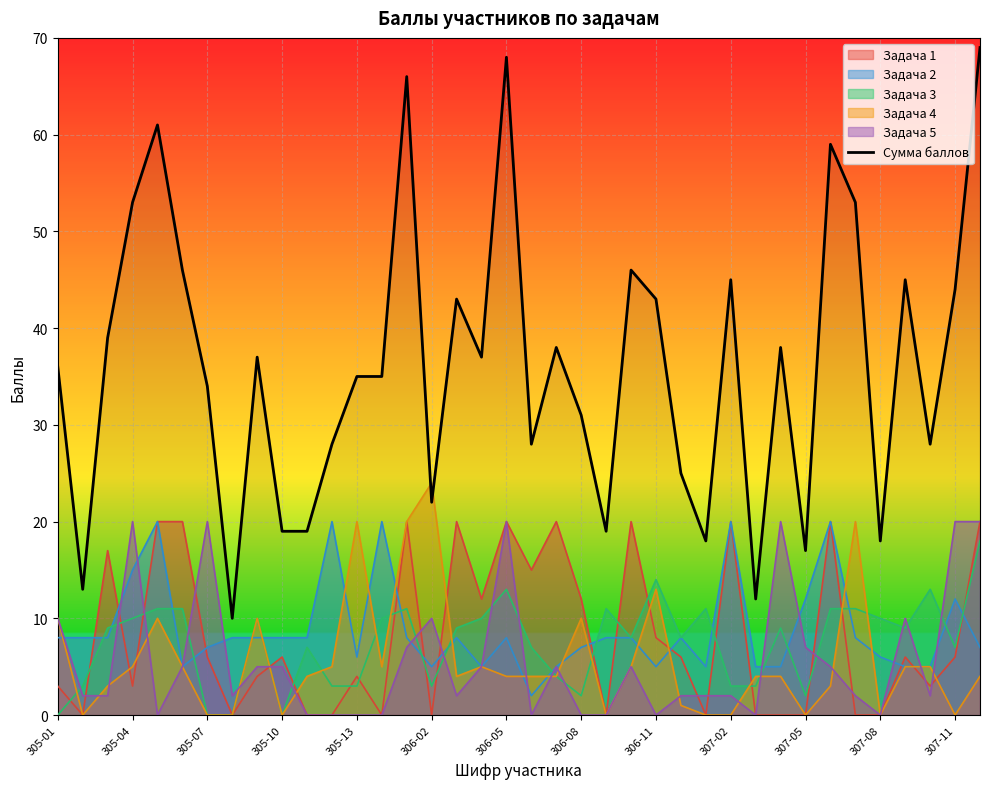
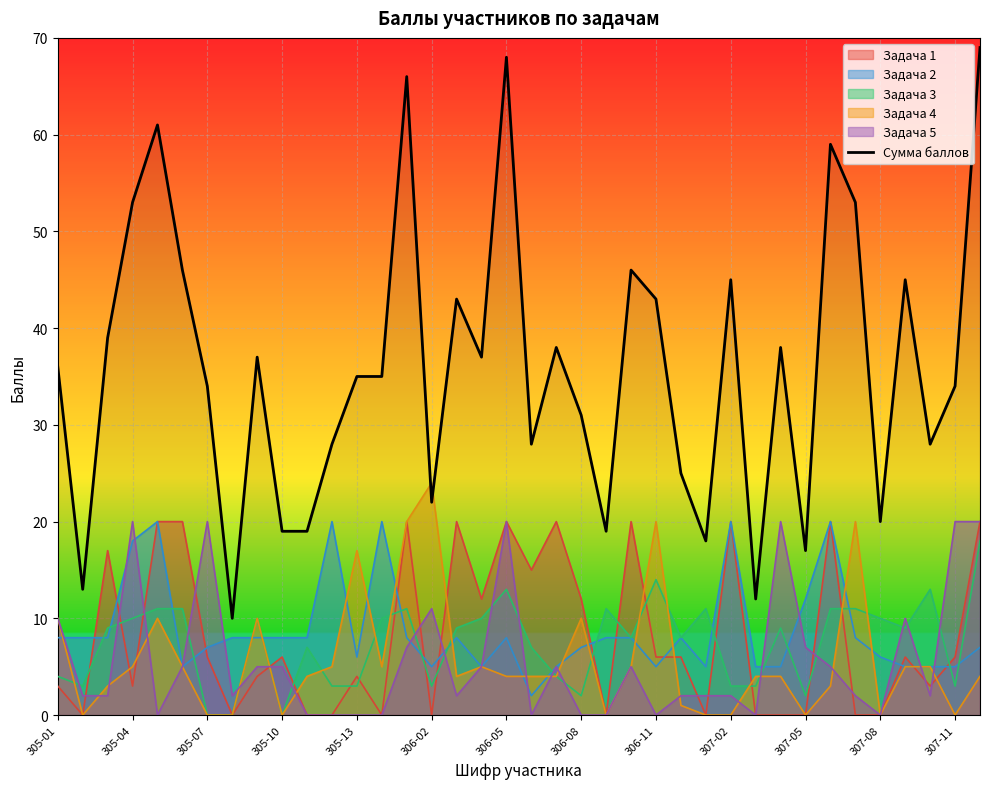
Задача 3, 305-01: 0 -> 4
Задача 2, 305-04: 15 -> 18
Задача 4, 305-13: 20 -> 17
Задача 5, 306-02: 10 -> 11
Задача 1, 306-11: 8 -> 6
Задача 4, 306-11: 13 -> 20
Сумма баллов, 307-08: 18 -> 20
Задача 2, 307-11: 12 -> 5
Задача 3, 307-11: 7 -> 3
Сумма баллов, 307-11: 44 -> 34
